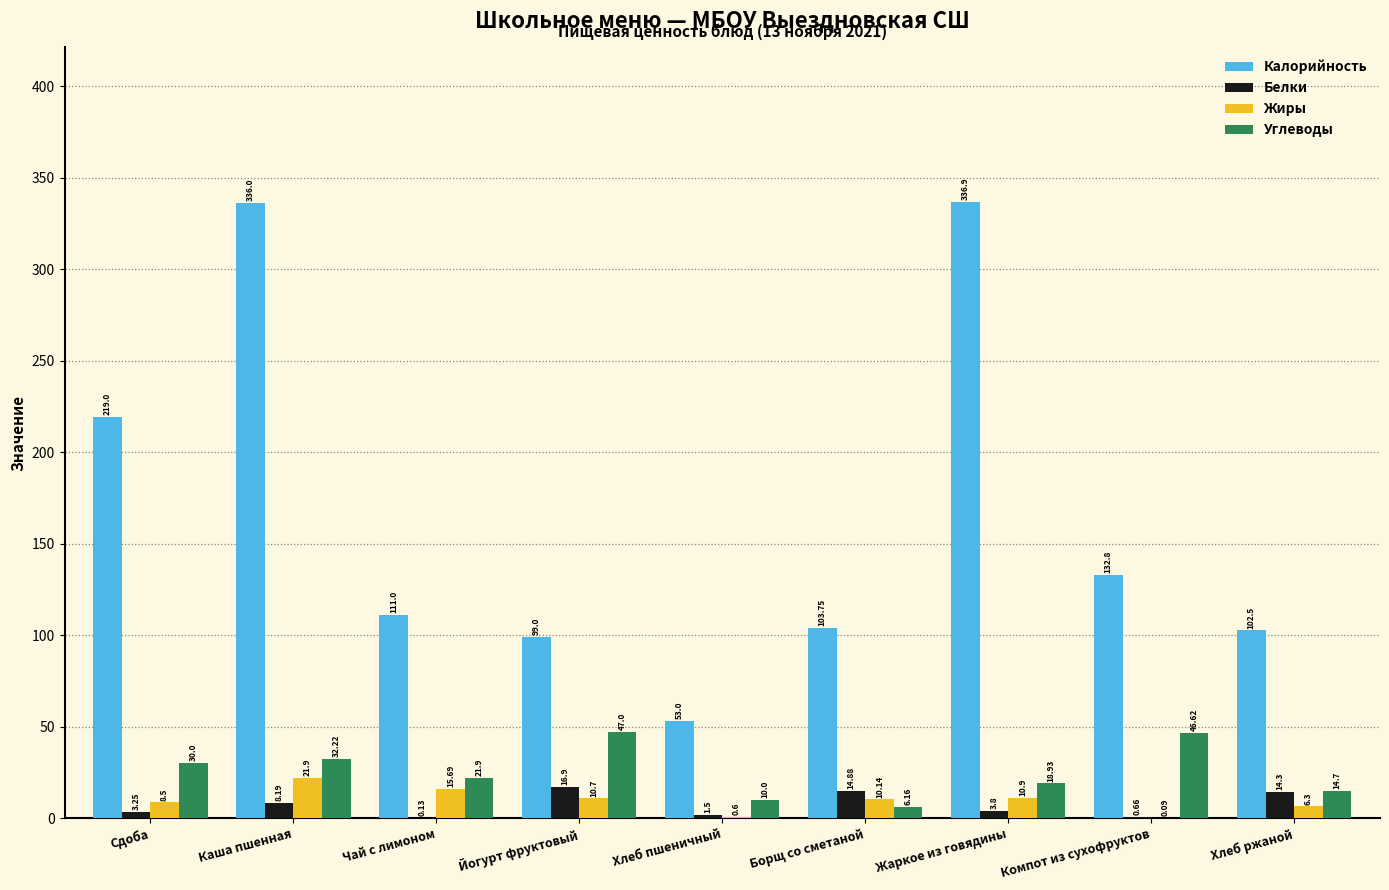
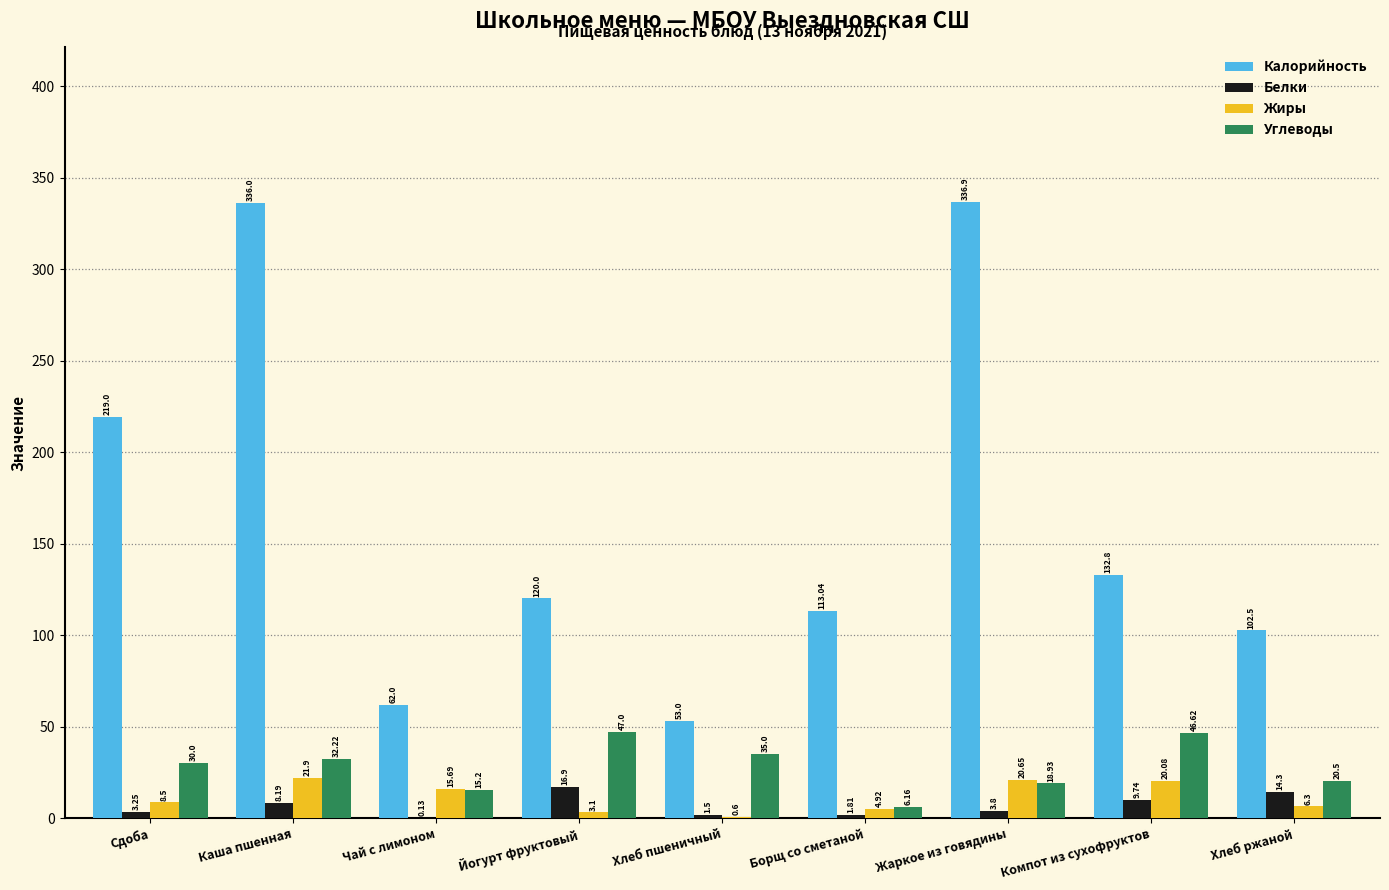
Калорийность, Чай с лимоном: 111.0 -> 62.0
Углеводы, Чай с лимоном: 21.9 -> 15.2
Калорийность, Йогурт фруктовый: 99.0 -> 120.0
Жиры, Йогурт фруктовый: 10.7 -> 3.1
Углеводы, Хлеб пшеничный: 10.0 -> 35.0
Калорийность, Борщ со сметаной: 103.75 -> 113.04
Белки, Борщ со сметаной: 14.88 -> 1.81
Жиры, Борщ со сметаной: 10.14 -> 4.92
Жиры, Жаркое из говядины: 10.9 -> 20.65
Белки, Компот из сухофруктов: 0.66 -> 9.74
Жиры, Компот из сухофруктов: 0.09 -> 20.08
Углеводы, Хлеб ржаной: 14.7 -> 20.5
